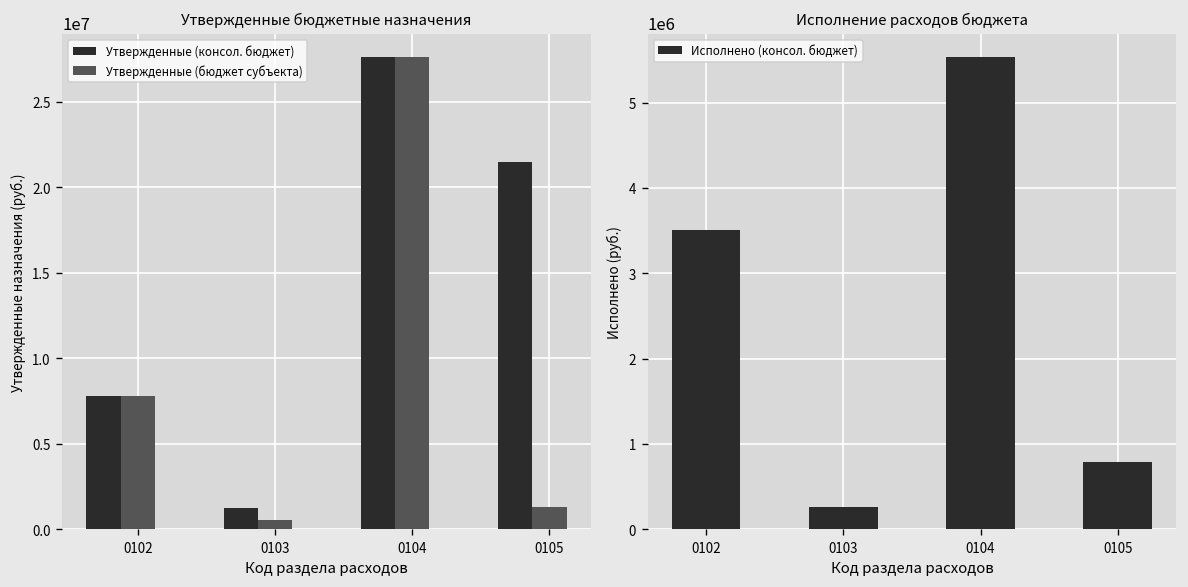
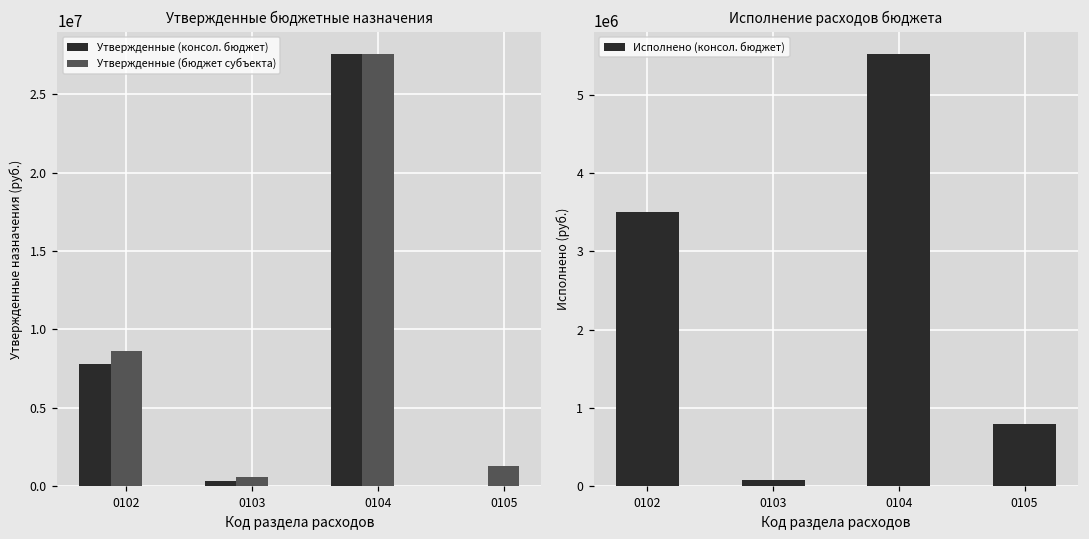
Утвержденные бюджетные назначения, Утвержденные (бюджет субъекта), 0102: 7800000 -> 8600000
Утвержденные бюджетные назначения, Утвержденные (консол. бюджет), 0103: 1200000 -> 300000
Утвержденные бюджетные назначения, Утвержденные (консол. бюджет), 0105: 21500000 -> 0
Исполнение расходов бюджета, 0103: 300000 -> 100000
